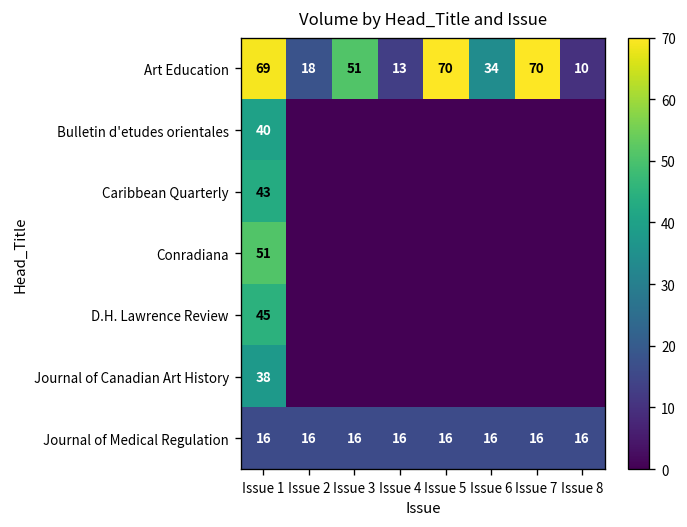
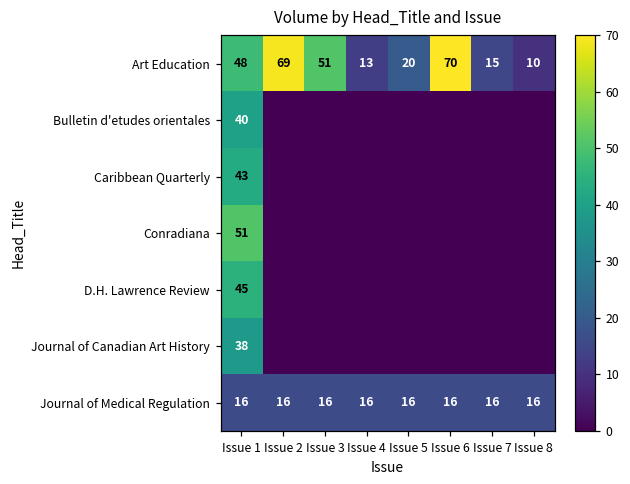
Art Education, Issue 1: 69 -> 48
Art Education, Issue 2: 18 -> 69
Art Education, Issue 5: 70 -> 20
Art Education, Issue 6: 34 -> 70
Art Education, Issue 7: 70 -> 15
